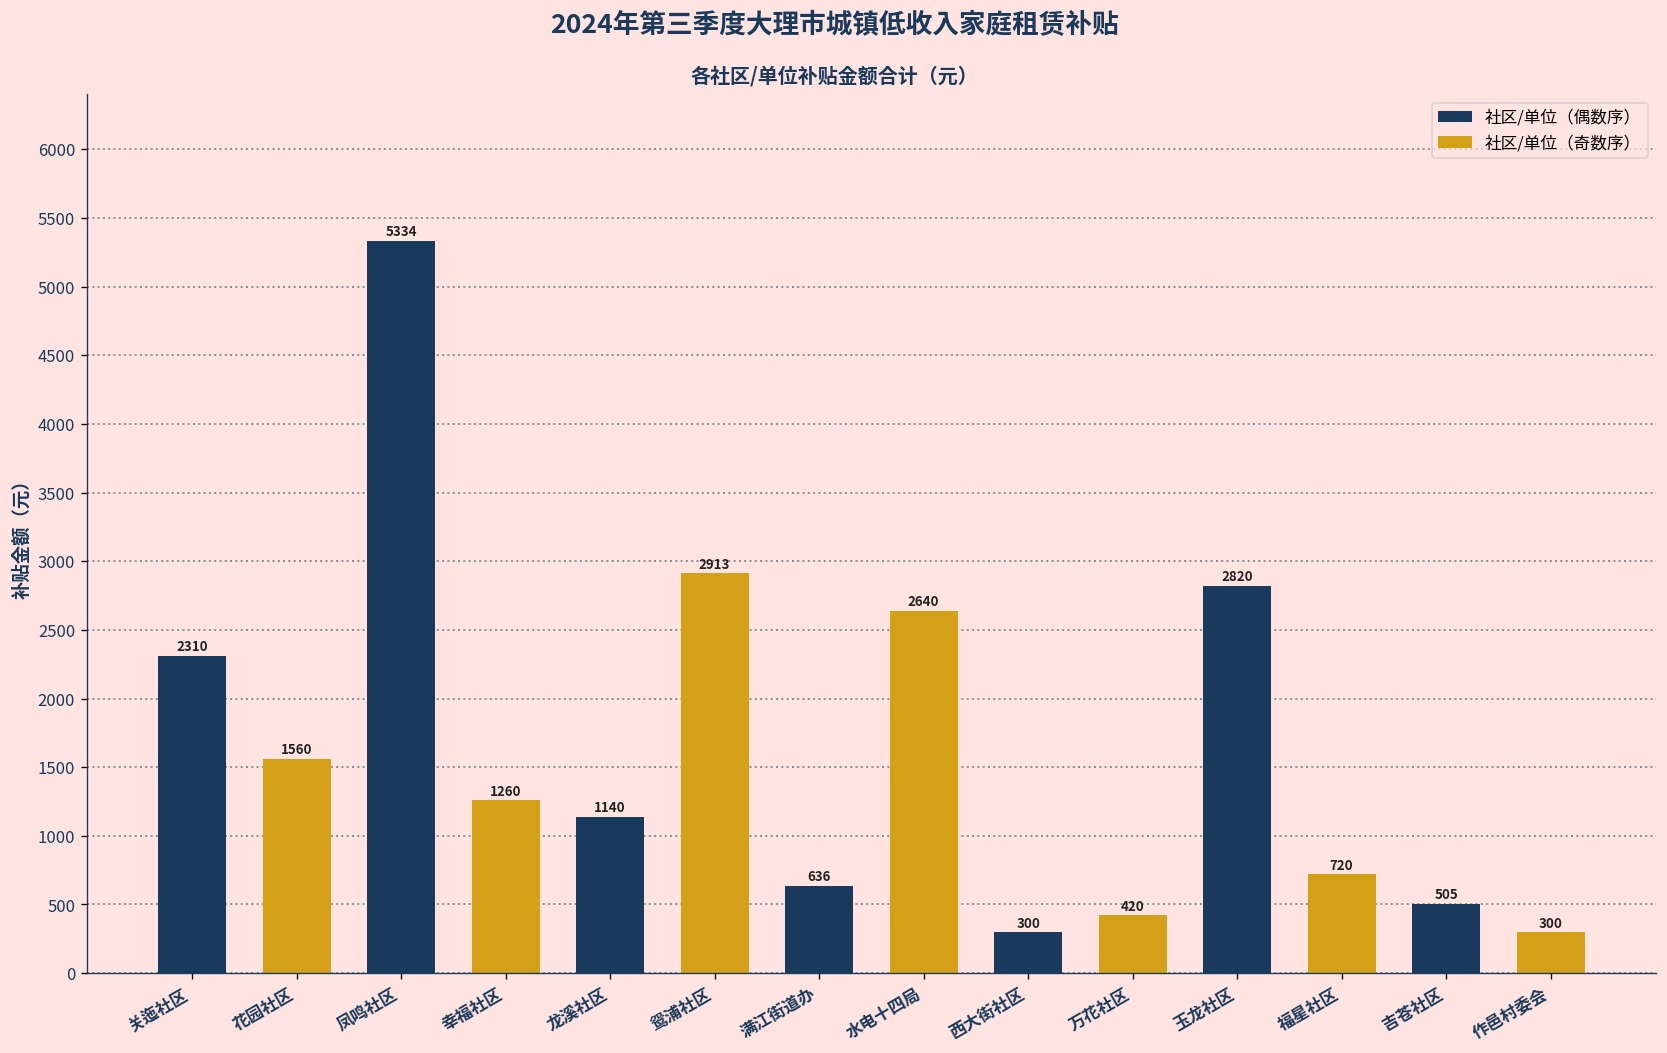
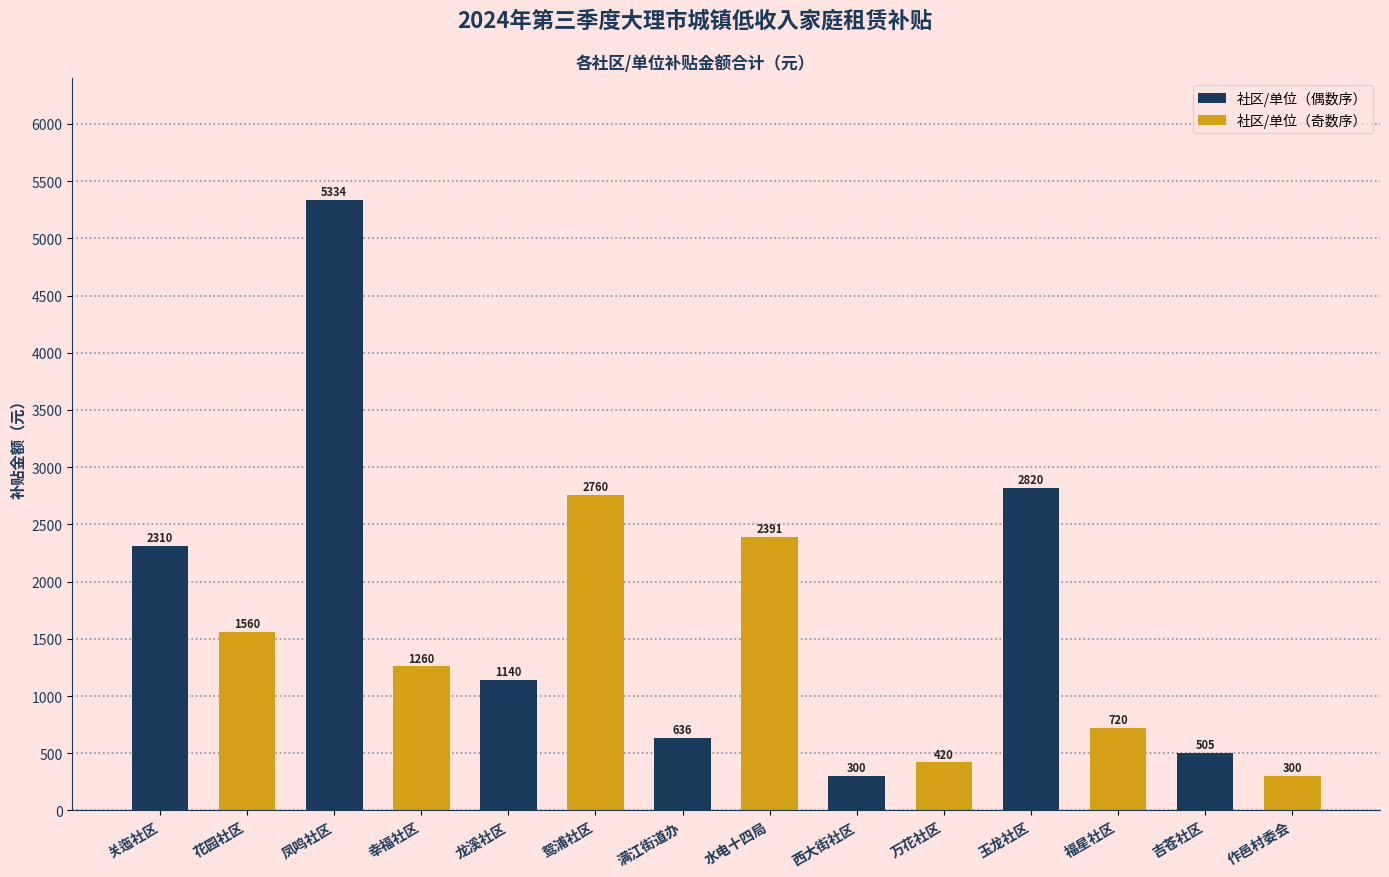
鸳浦社区: 2913 -> 2760
水电十四局: 2640 -> 2391
